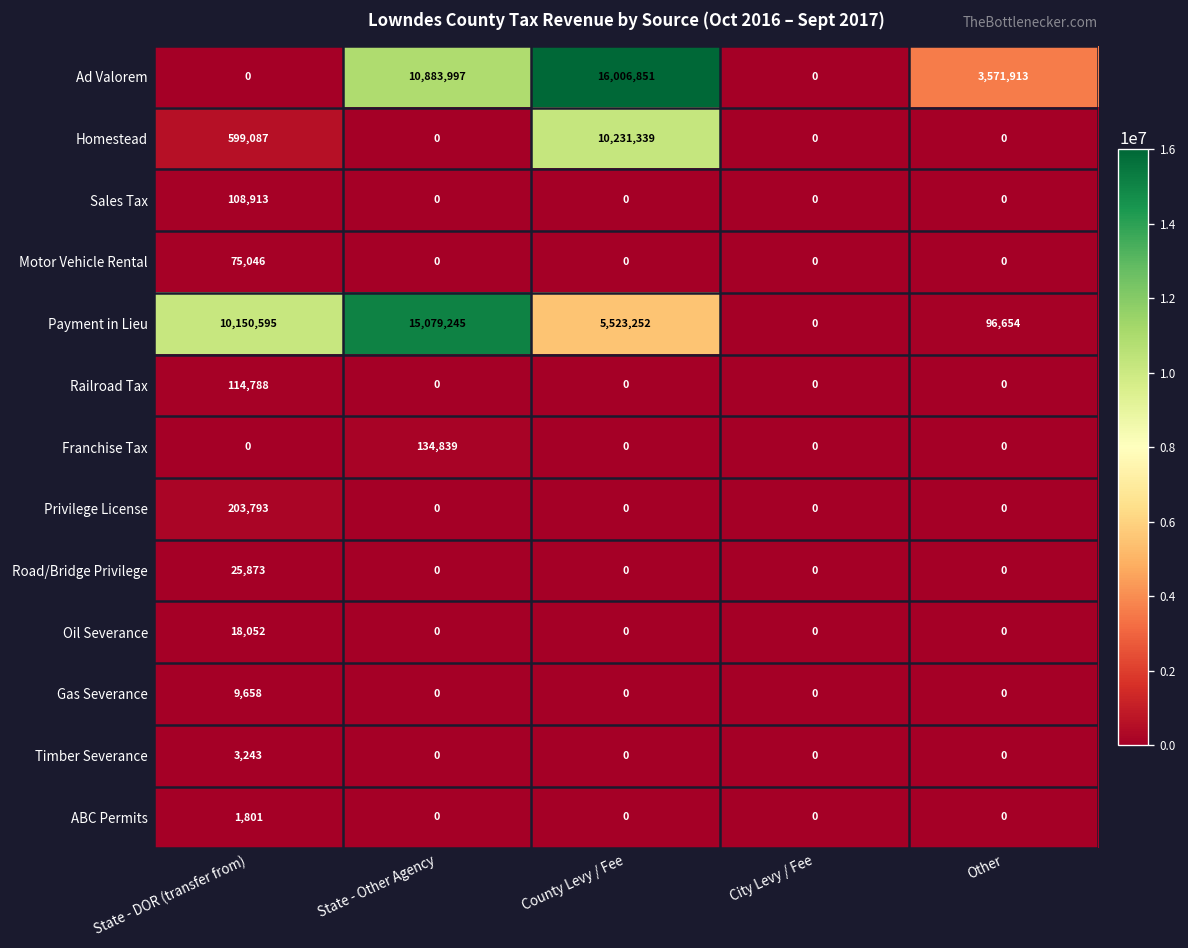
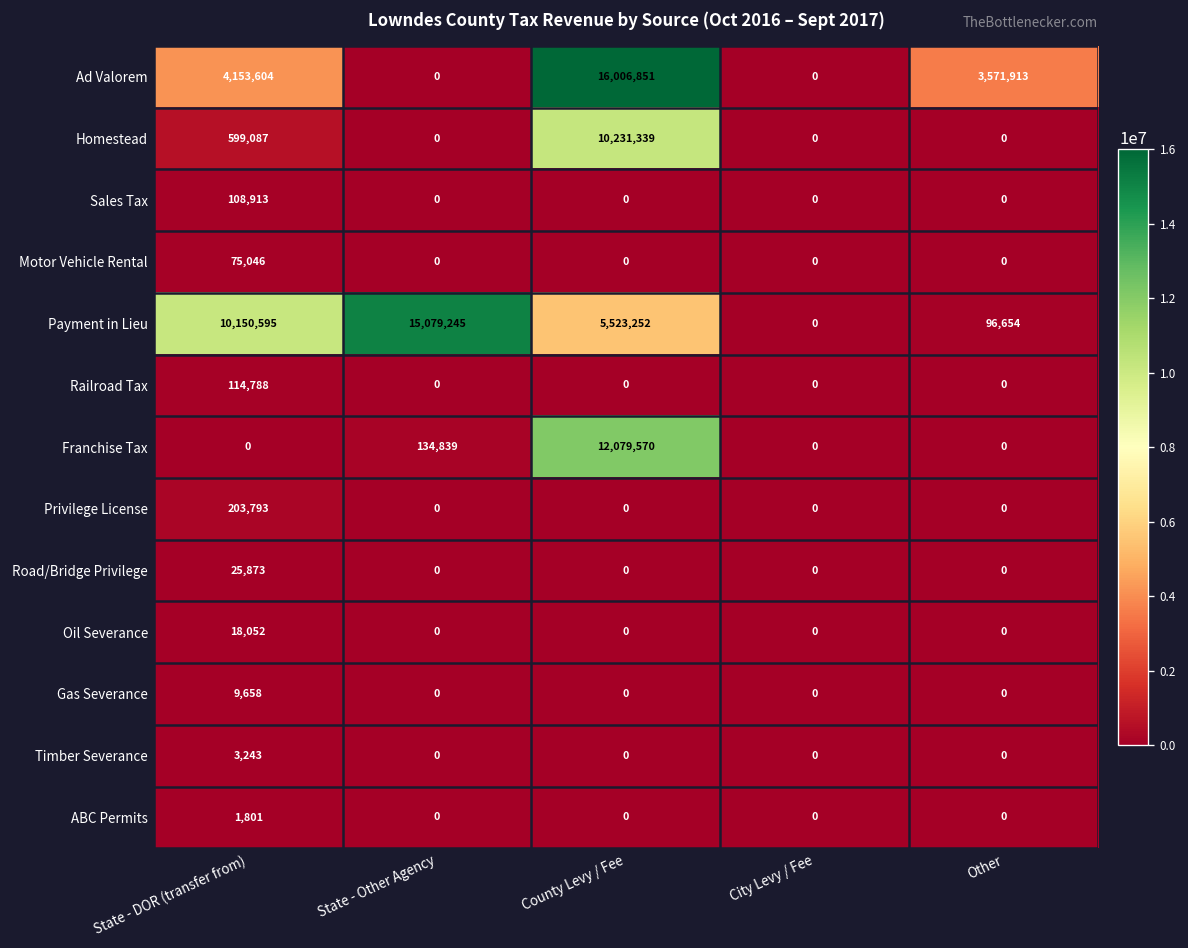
Ad Valorem, State - DOR (transfer from): 0 -> 4,153,604
Ad Valorem, State - Other Agency: 10,883,997 -> 0
Franchise Tax, County Levy / Fee: 0 -> 12,079,570
